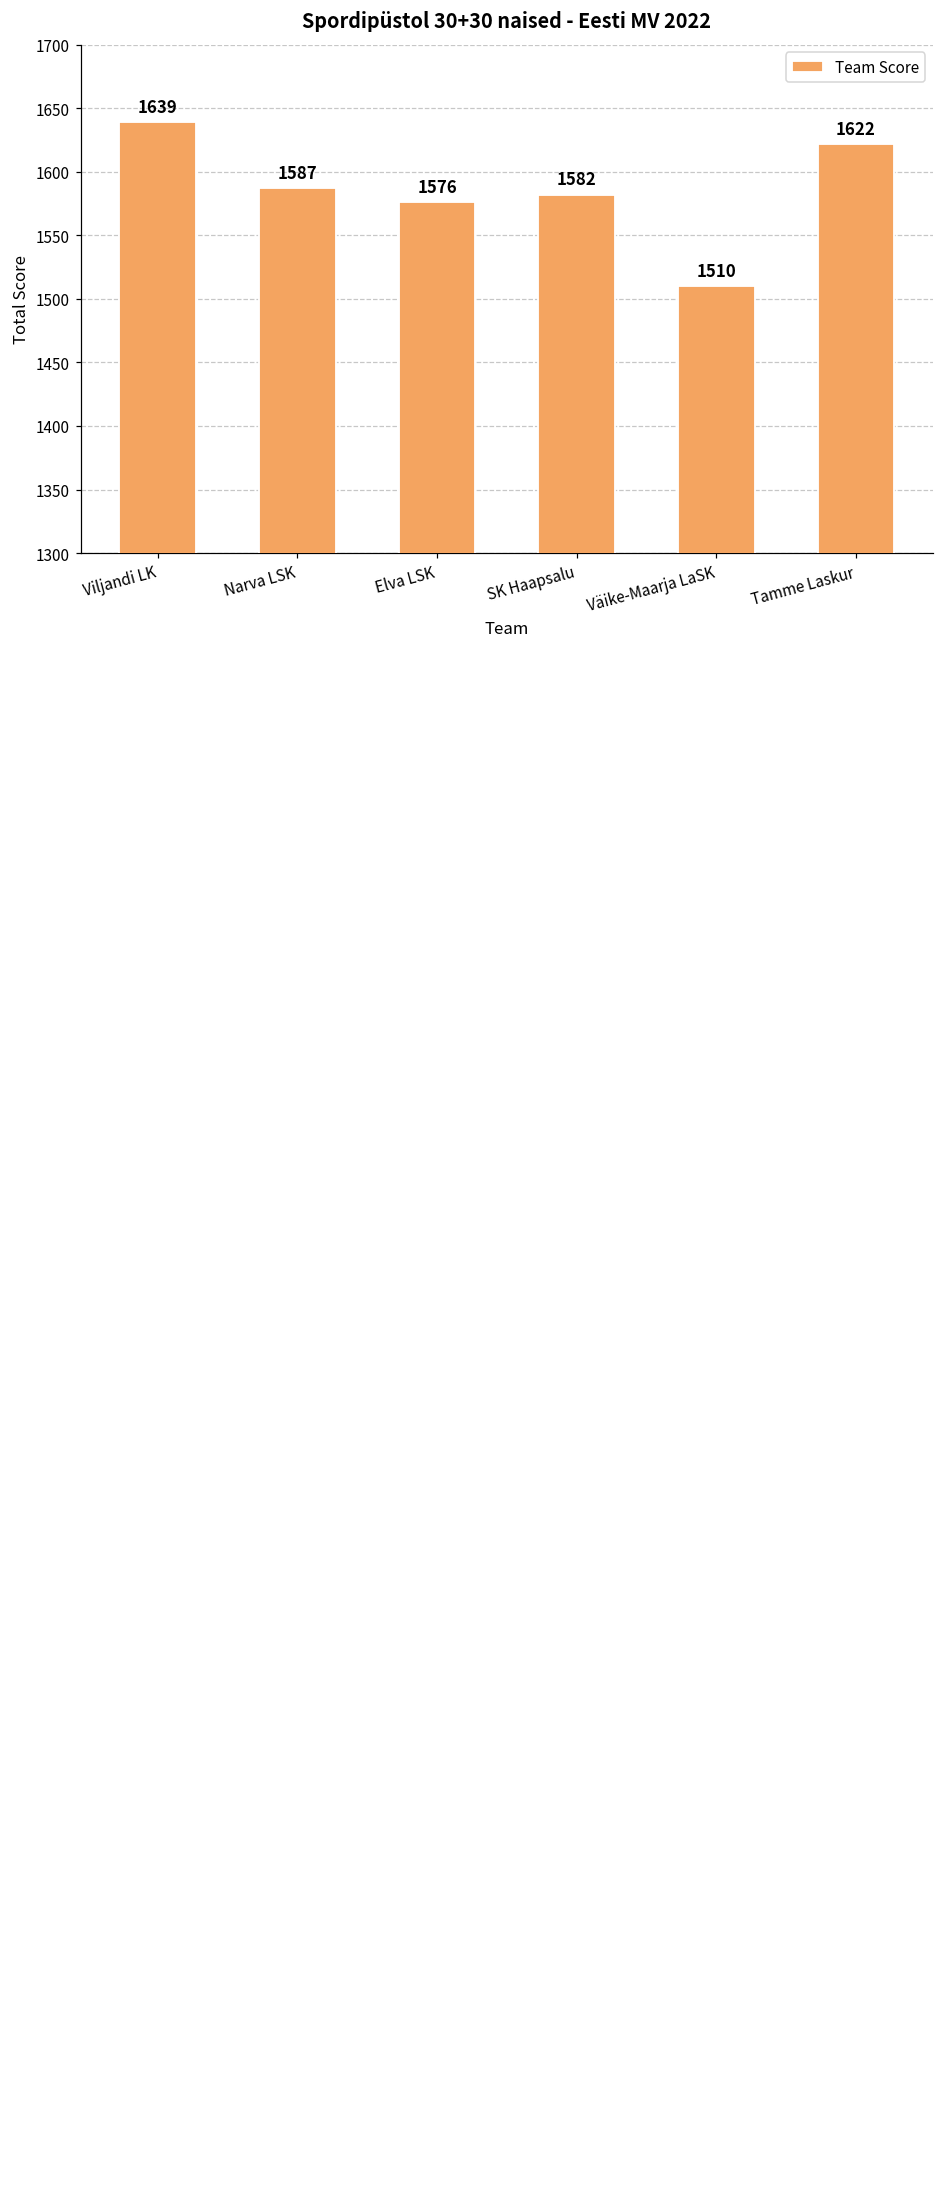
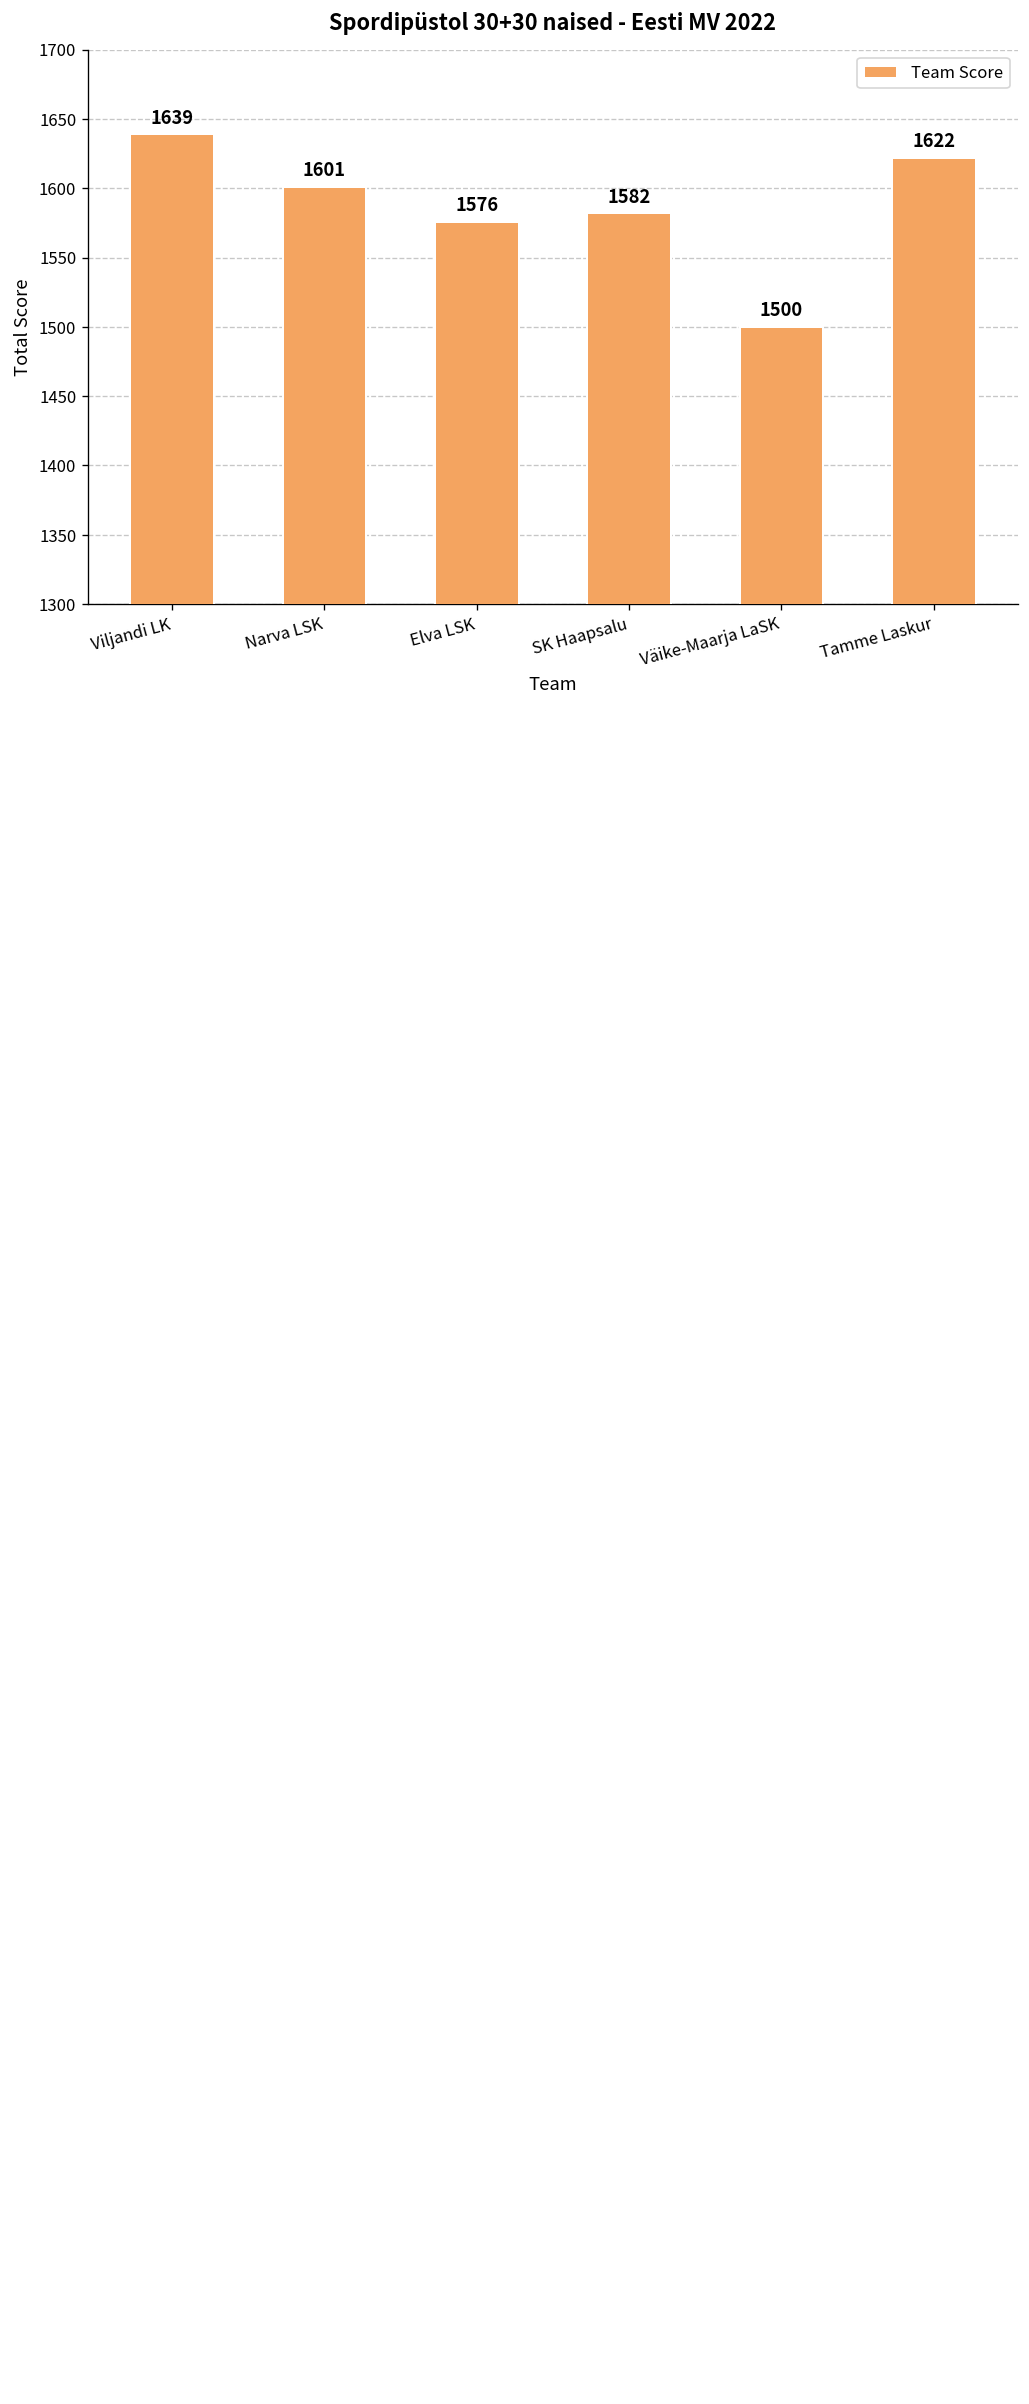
Narva LSK: 1587 -> 1601
Väike-Maarja LaSK: 1510 -> 1500
